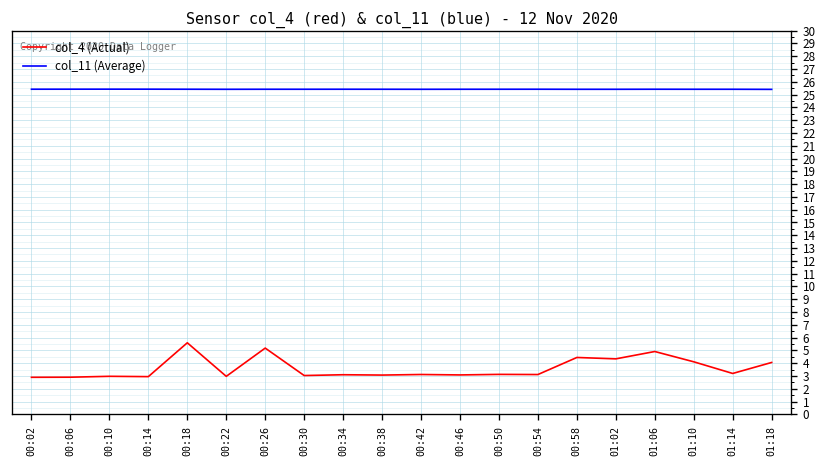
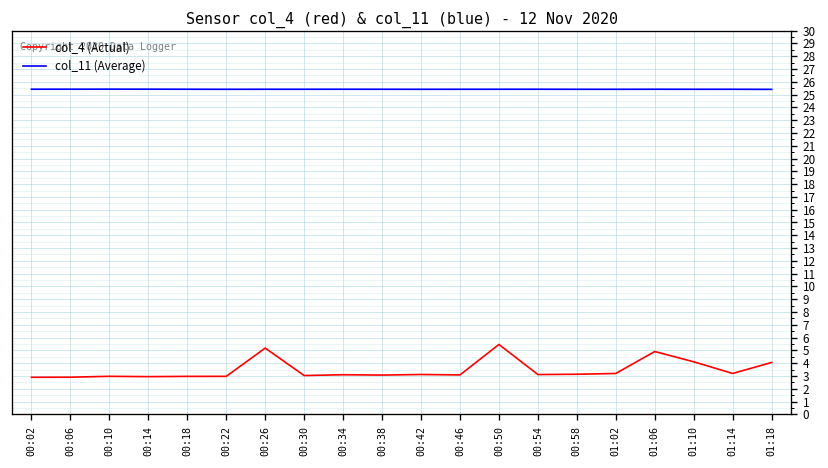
col_4 (Actual), 00:18: 5.6 -> 3.0
col_4 (Actual), 00:50: 3.1 -> 5.5
col_4 (Actual), 00:58: 4.4 -> 3.1
col_4 (Actual), 01:02: 4.3 -> 3.2
